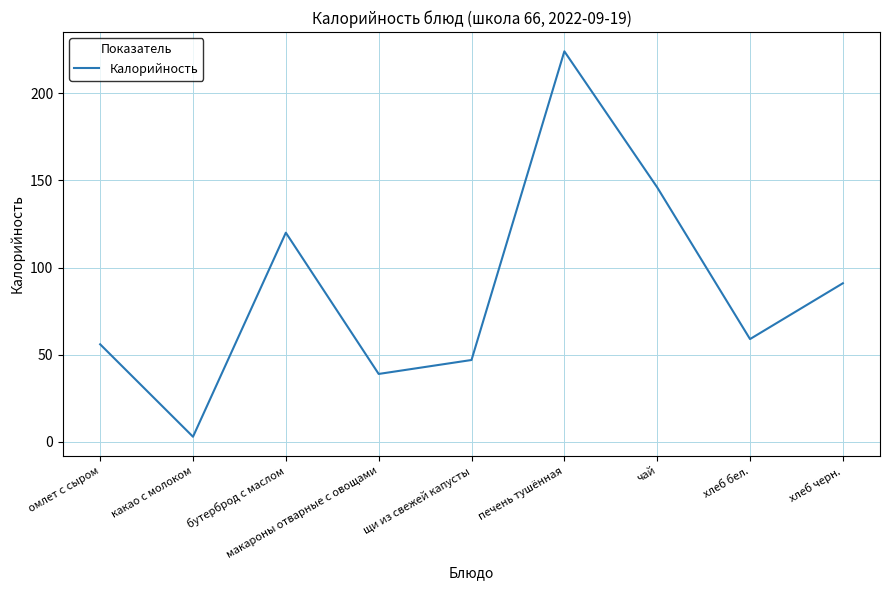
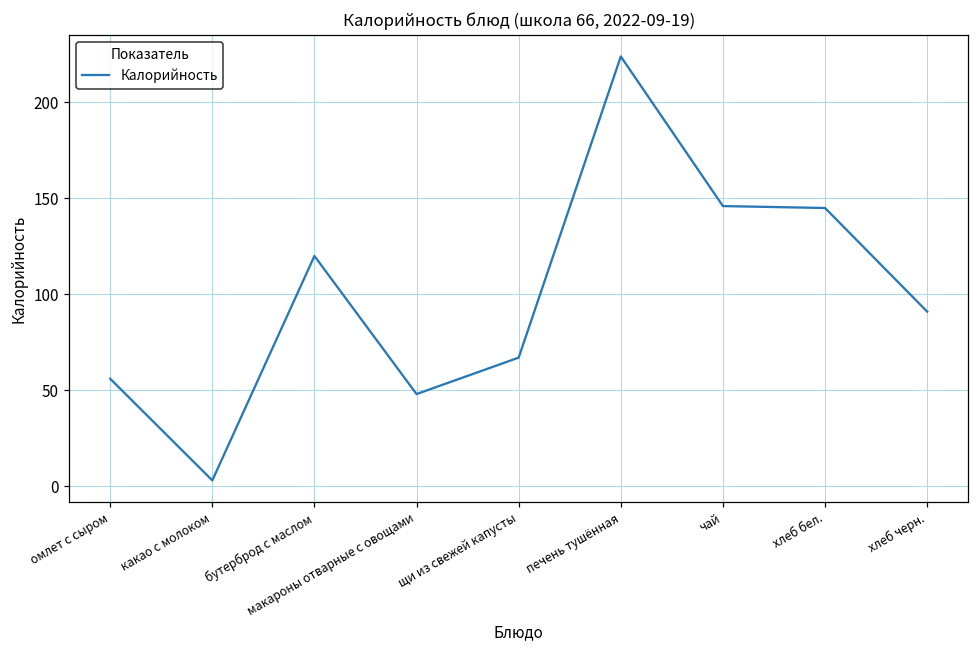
макароны отварные с овощами: 39 -> 48
щи из свежей капусты: 47 -> 67
хлеб бел.: 59 -> 145
